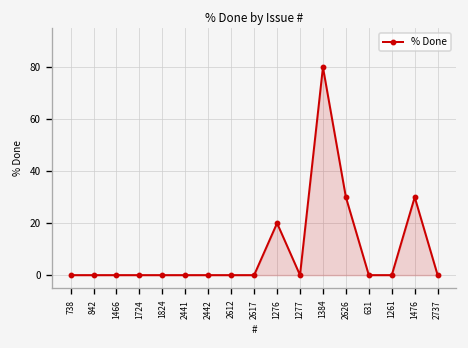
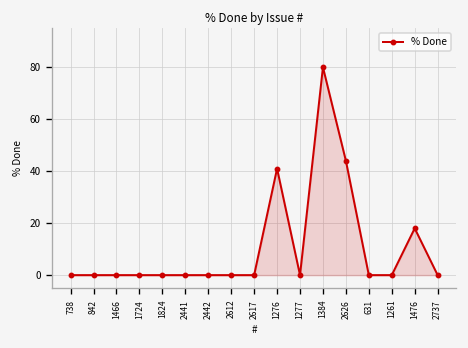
1276: 20 -> 41
2626: 30 -> 44
1476: 30 -> 18
